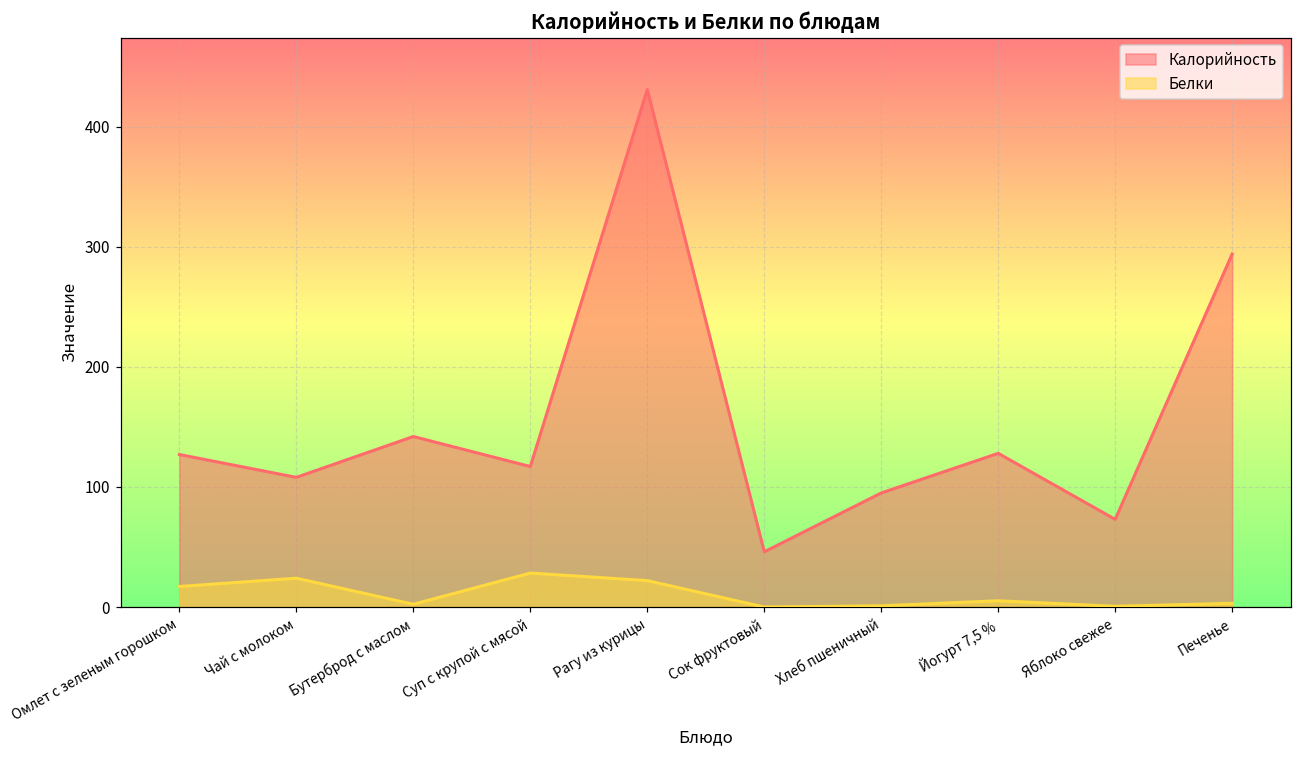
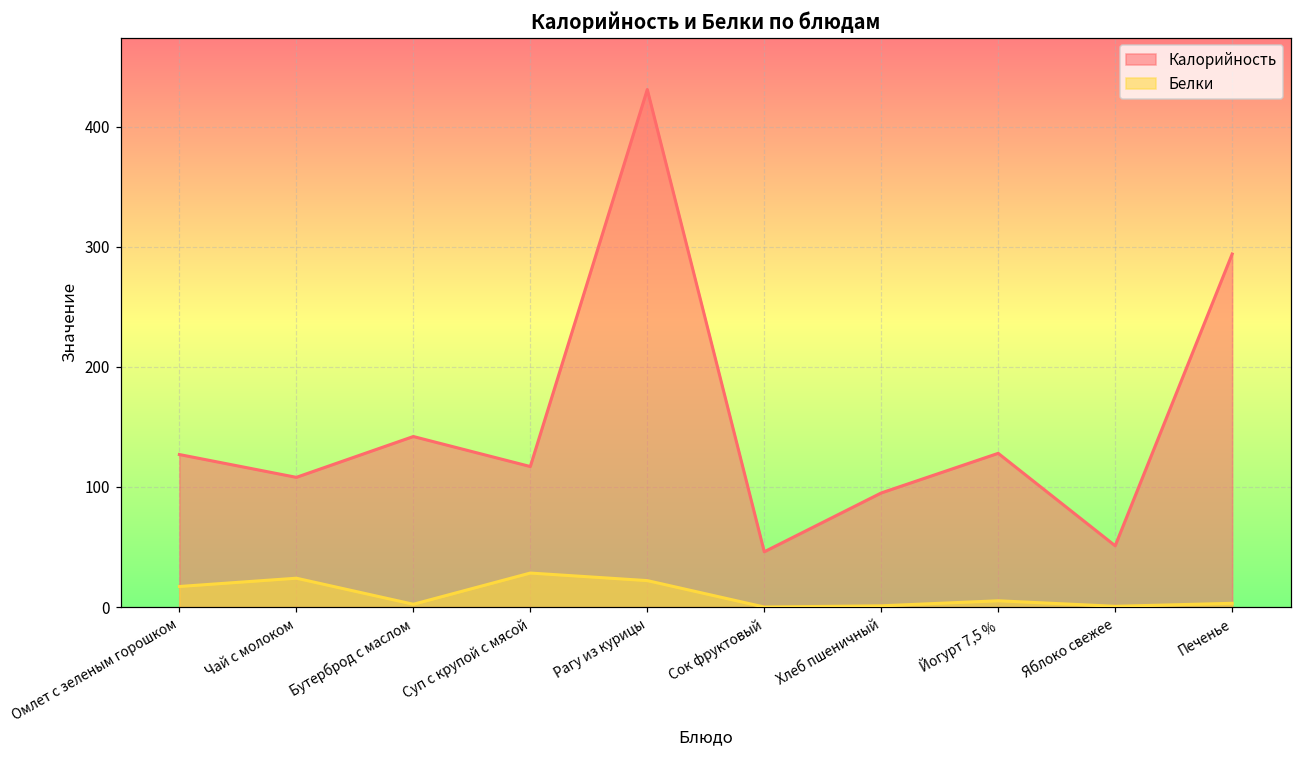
Калорийность, Яблоко свежее: 73 -> 51
